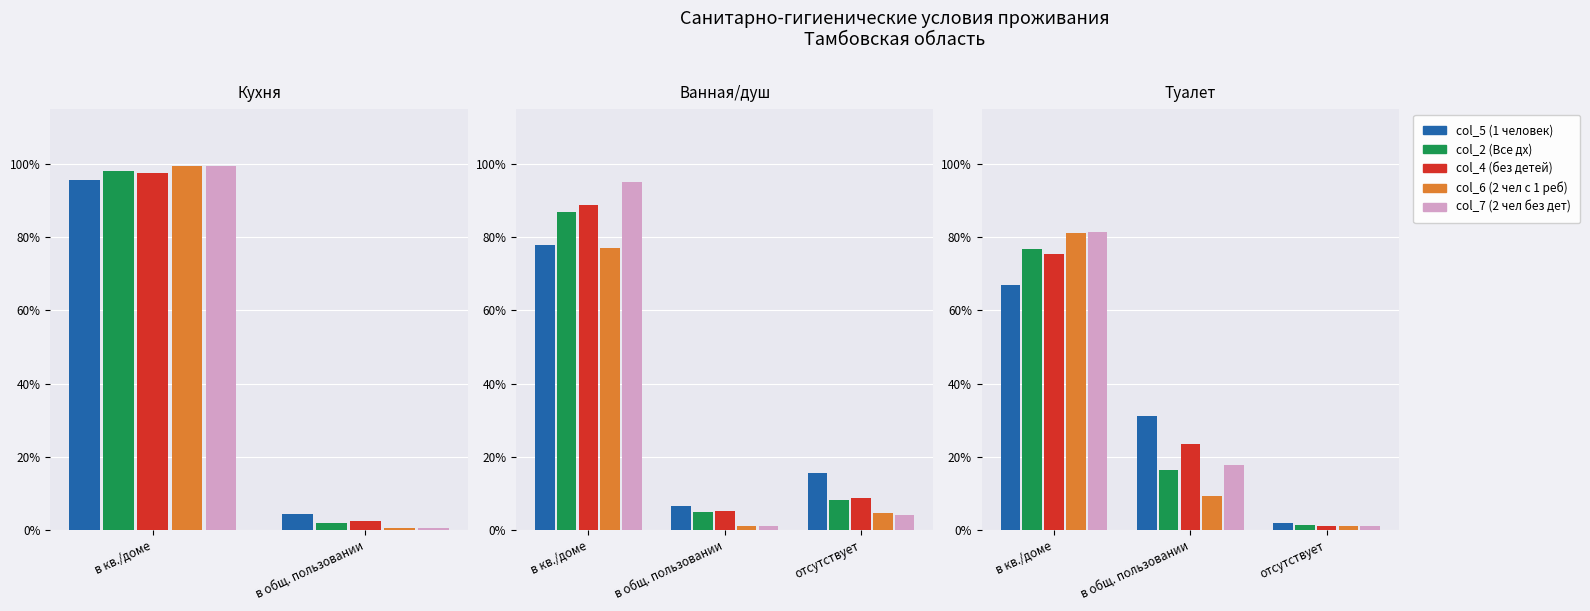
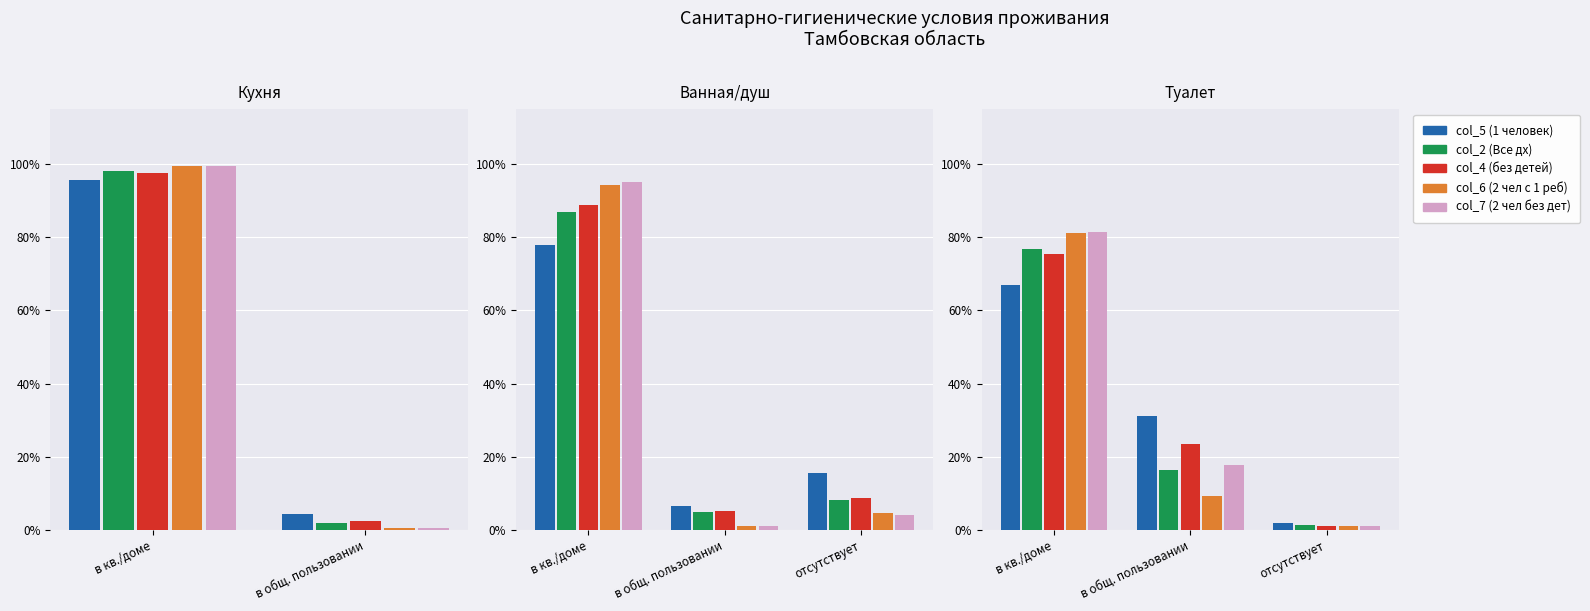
Ванная/душ, col_6 (2 чел c 1 реб), в кв./доме: 77% -> 94%
